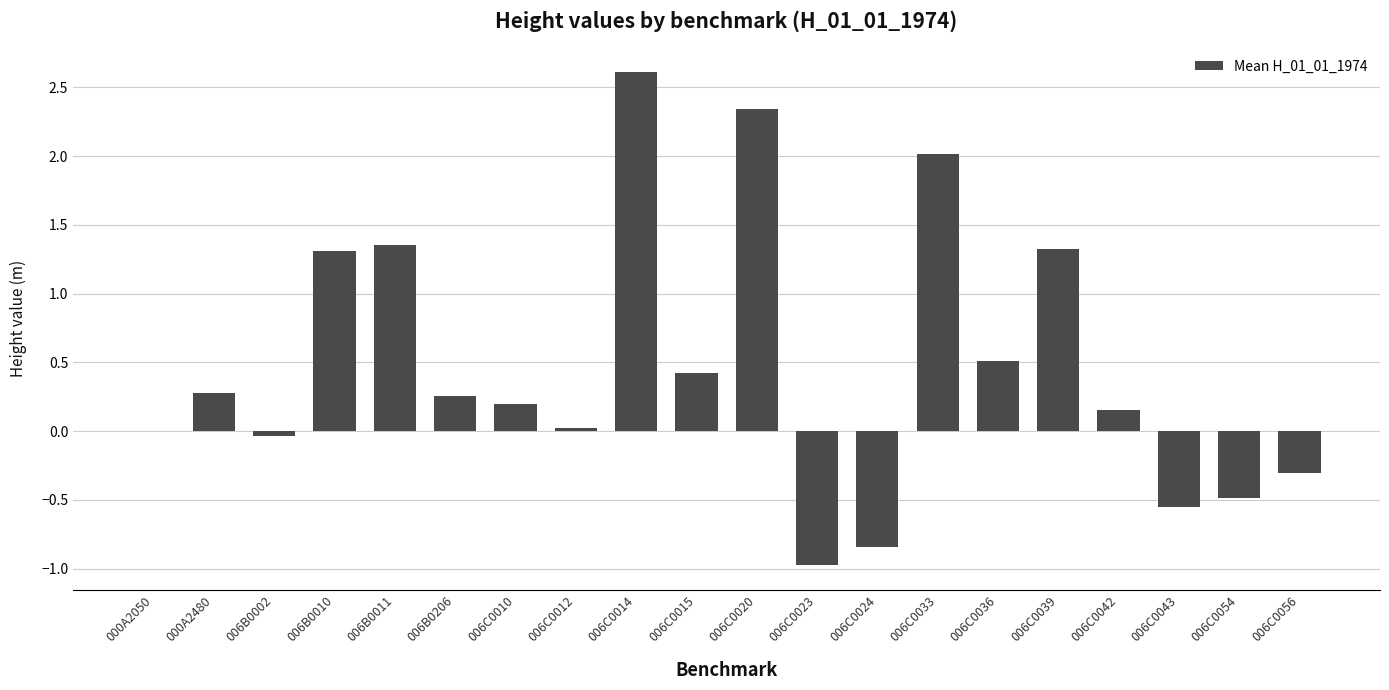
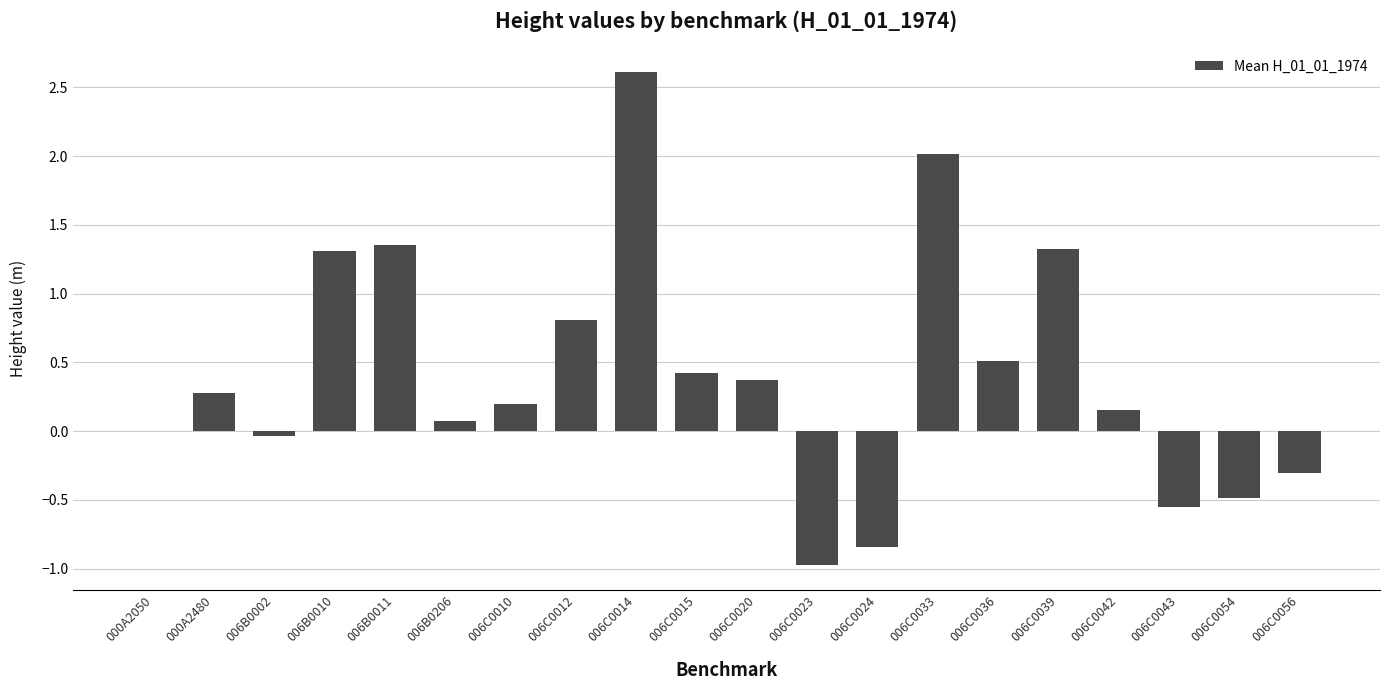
006B0206: 0.25 -> 0.07
006C0012: 0.02 -> 0.81
006C0020: 2.35 -> 0.37
